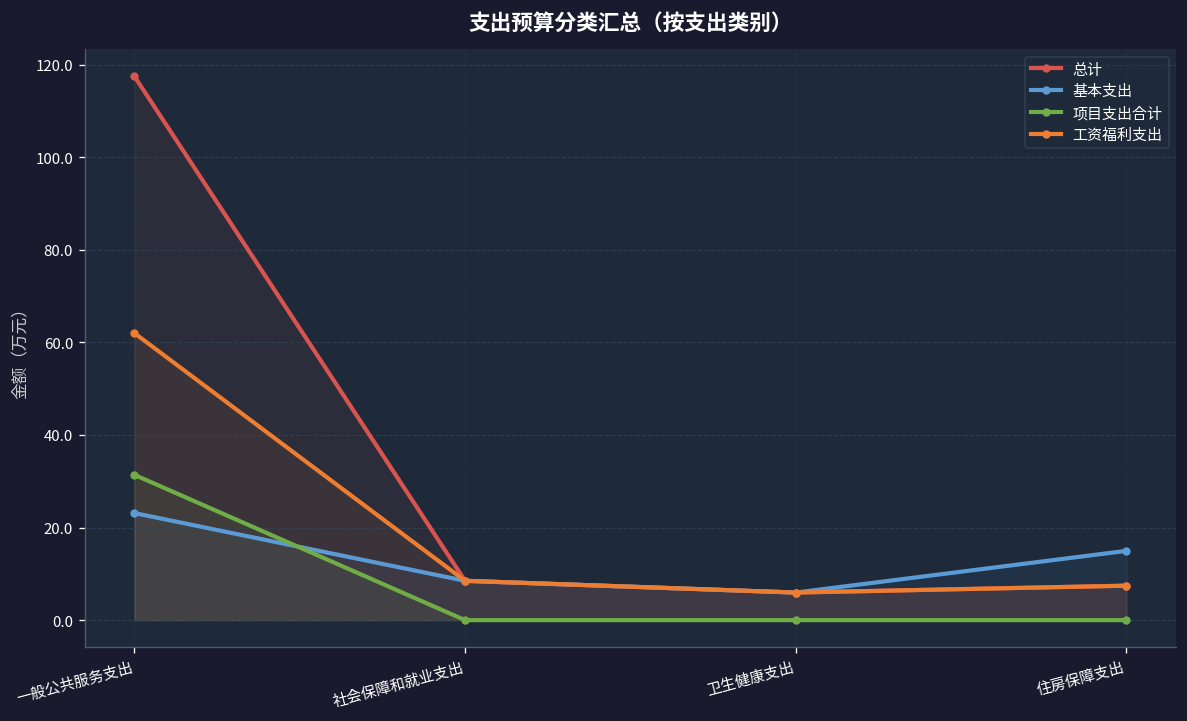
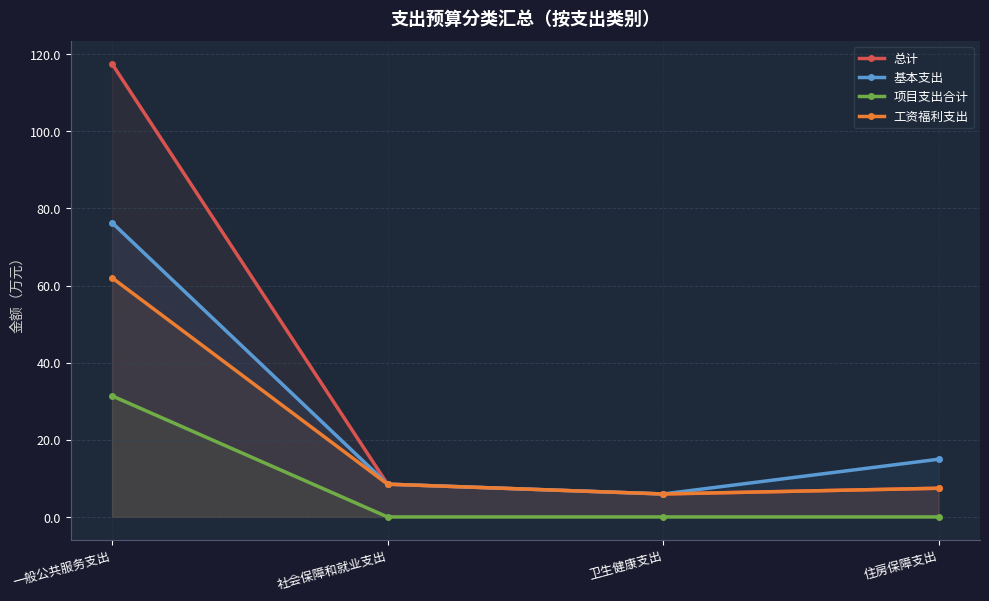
基本支出, 一般公共服务支出: 23 -> 76
